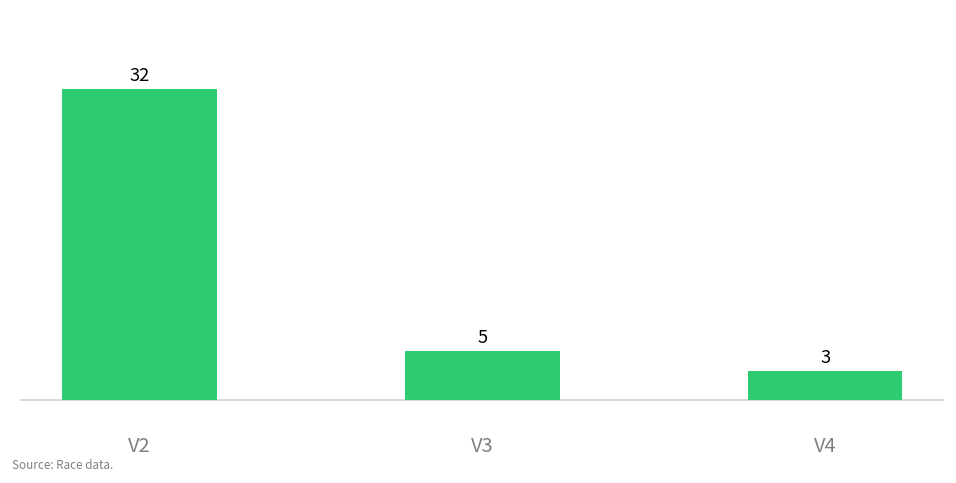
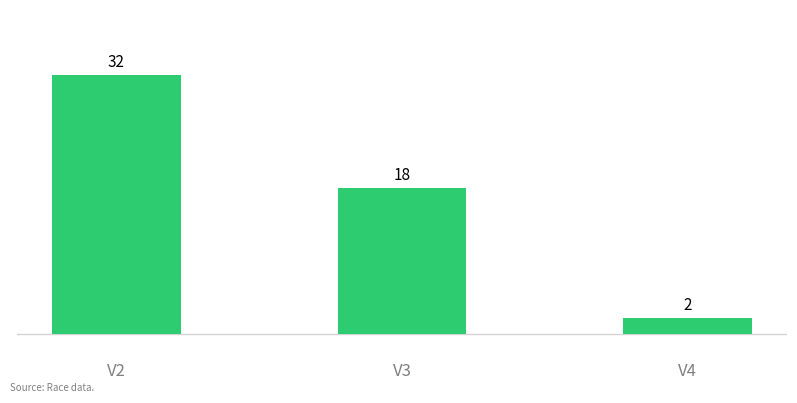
V3: 5 -> 18
V4: 3 -> 2
